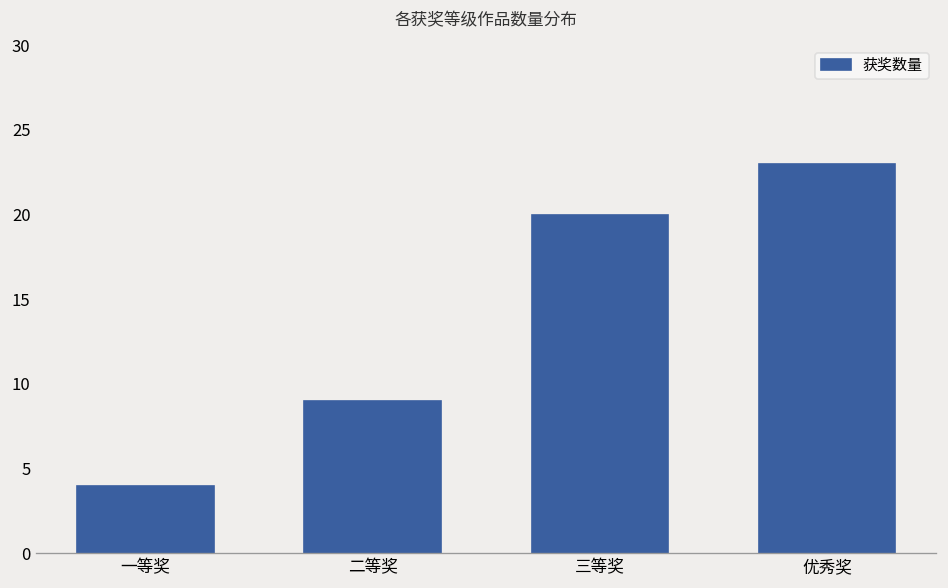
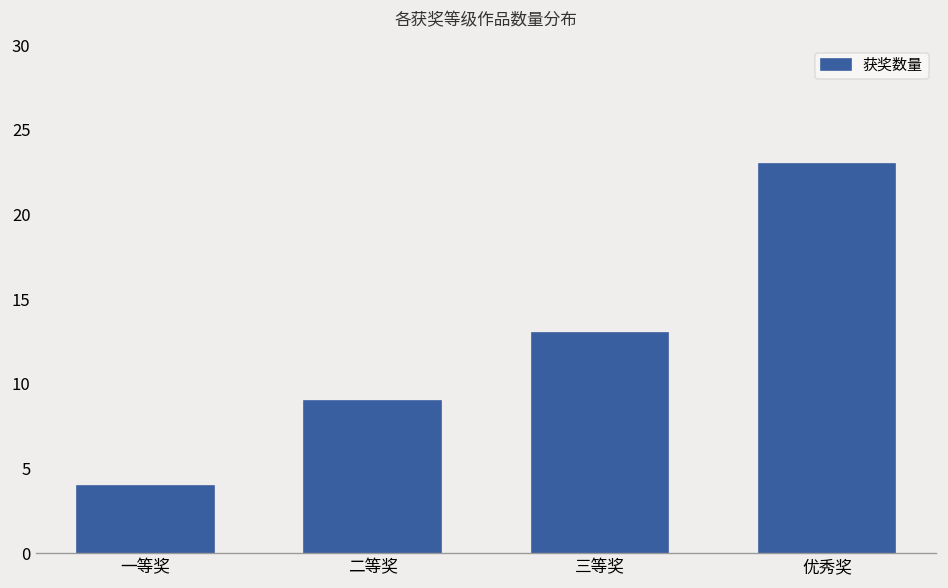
三等奖: 20 -> 13
